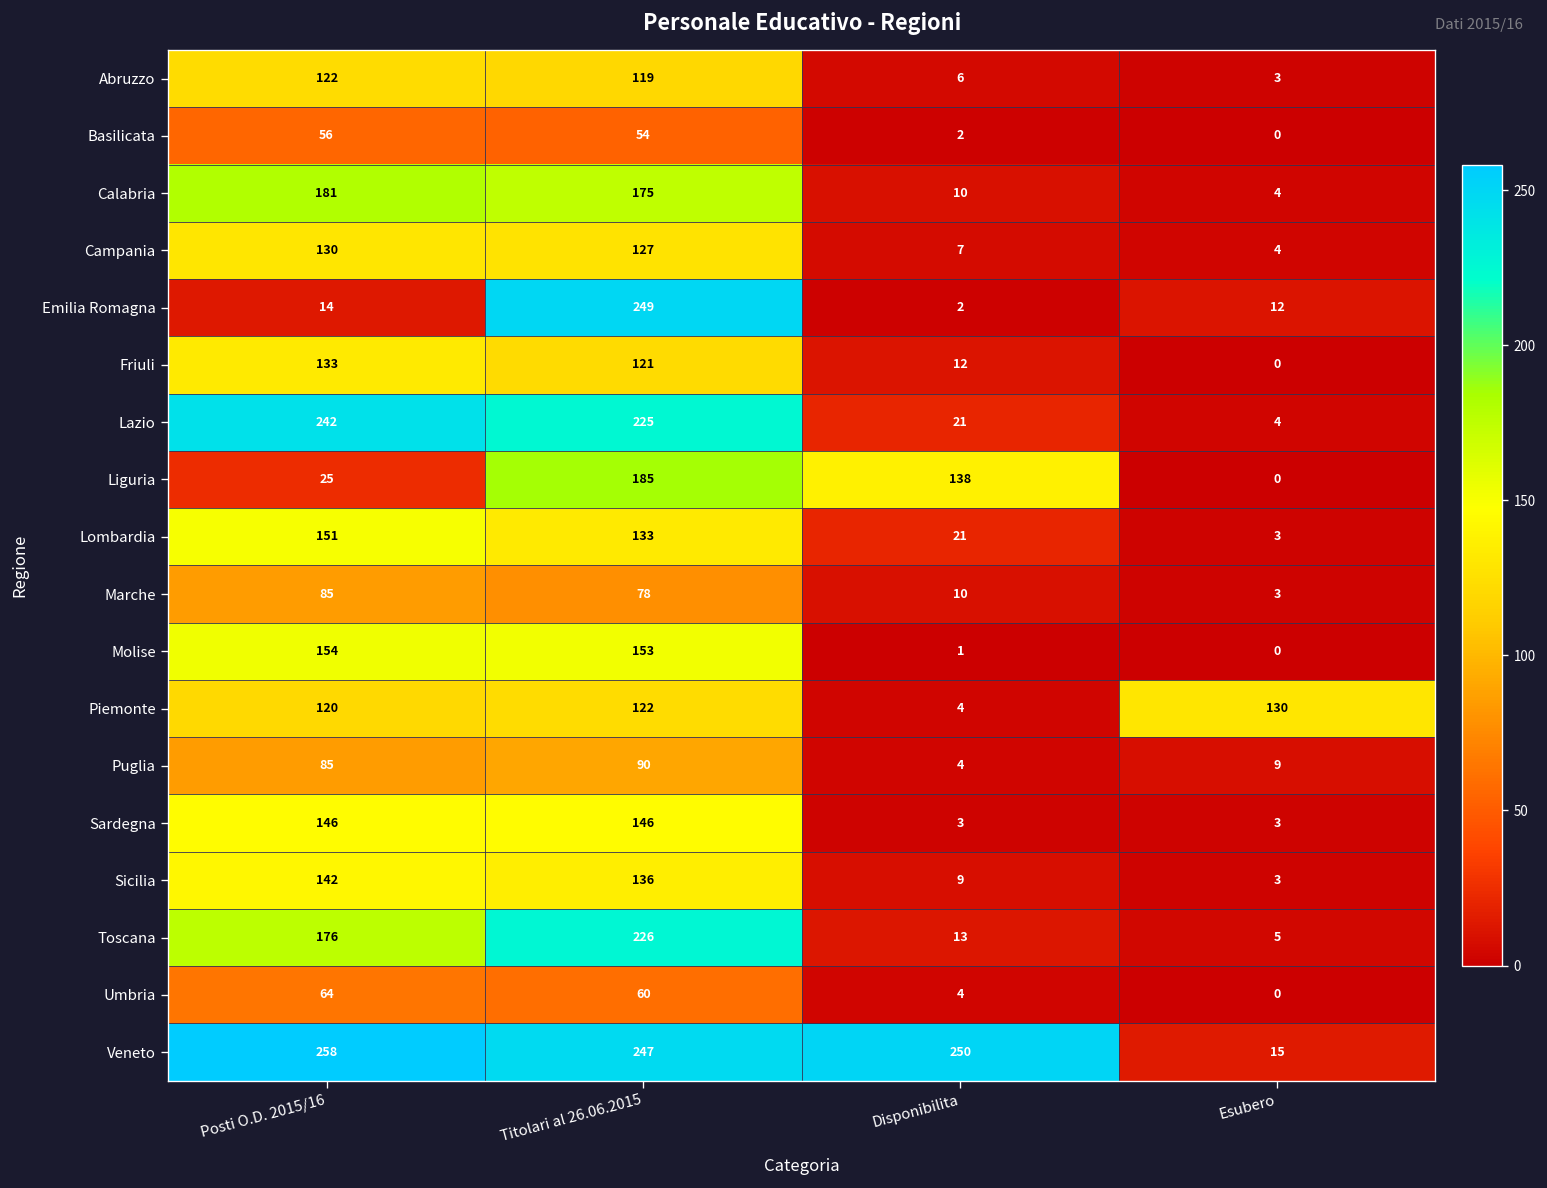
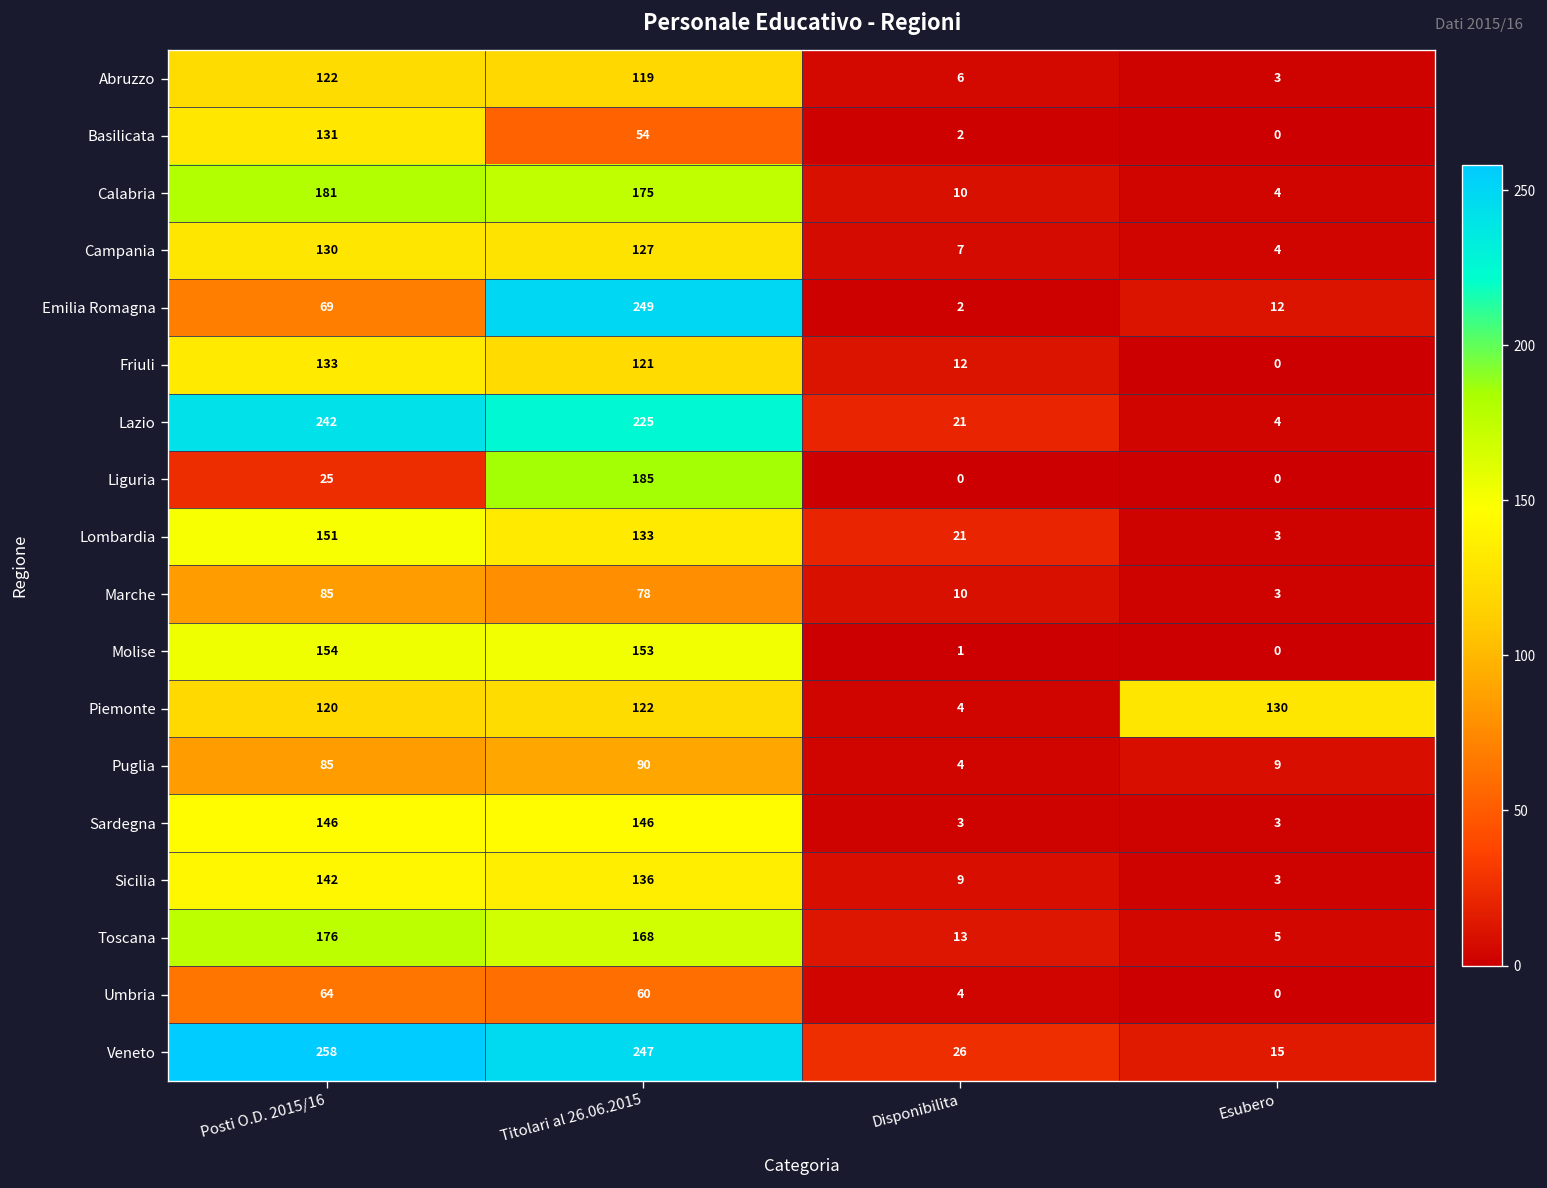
Basilicata, Posti O.D. 2015/16: 56 -> 131
Emilia Romagna, Posti O.D. 2015/16: 14 -> 69
Liguria, Disponibilita: 138 -> 0
Toscana, Titolari al 26.06.2015: 226 -> 168
Veneto, Disponibilita: 250 -> 26
